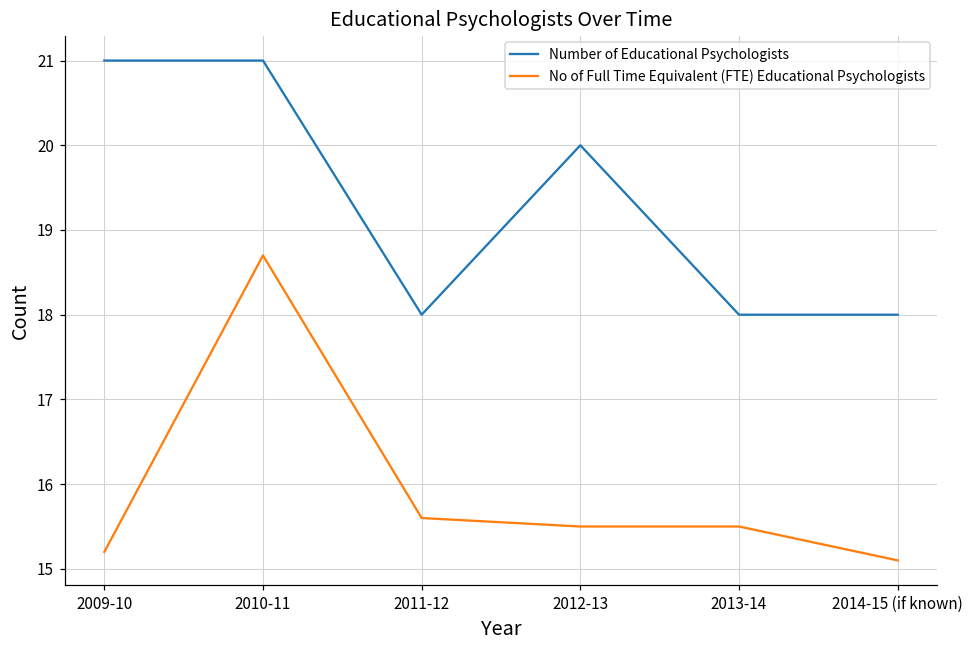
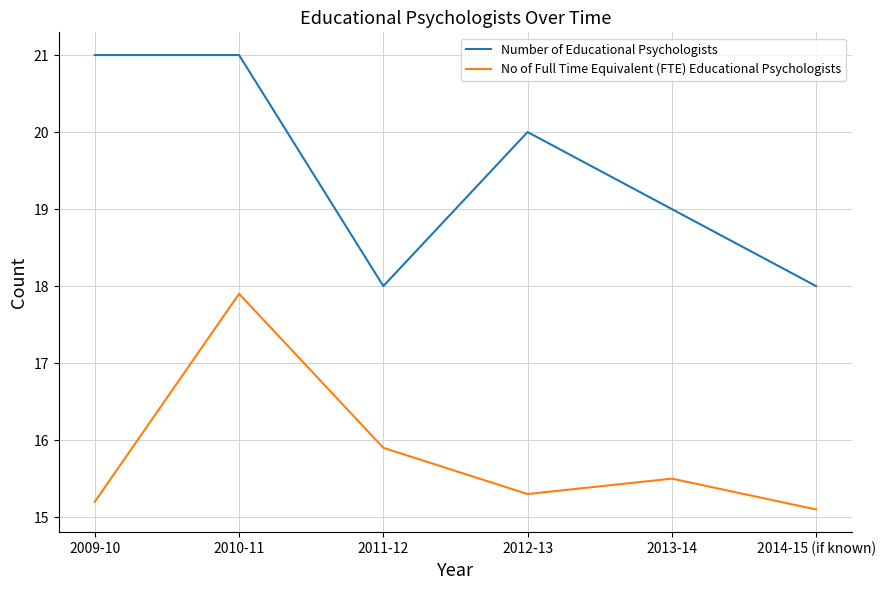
No of Full Time Equivalent (FTE) Educational Psychologists, 2010-11: 18.7 -> 17.9
No of Full Time Equivalent (FTE) Educational Psychologists, 2011-12: 15.6 -> 15.9
No of Full Time Equivalent (FTE) Educational Psychologists, 2012-13: 15.5 -> 15.3
Number of Educational Psychologists, 2013-14: 18 -> 19
